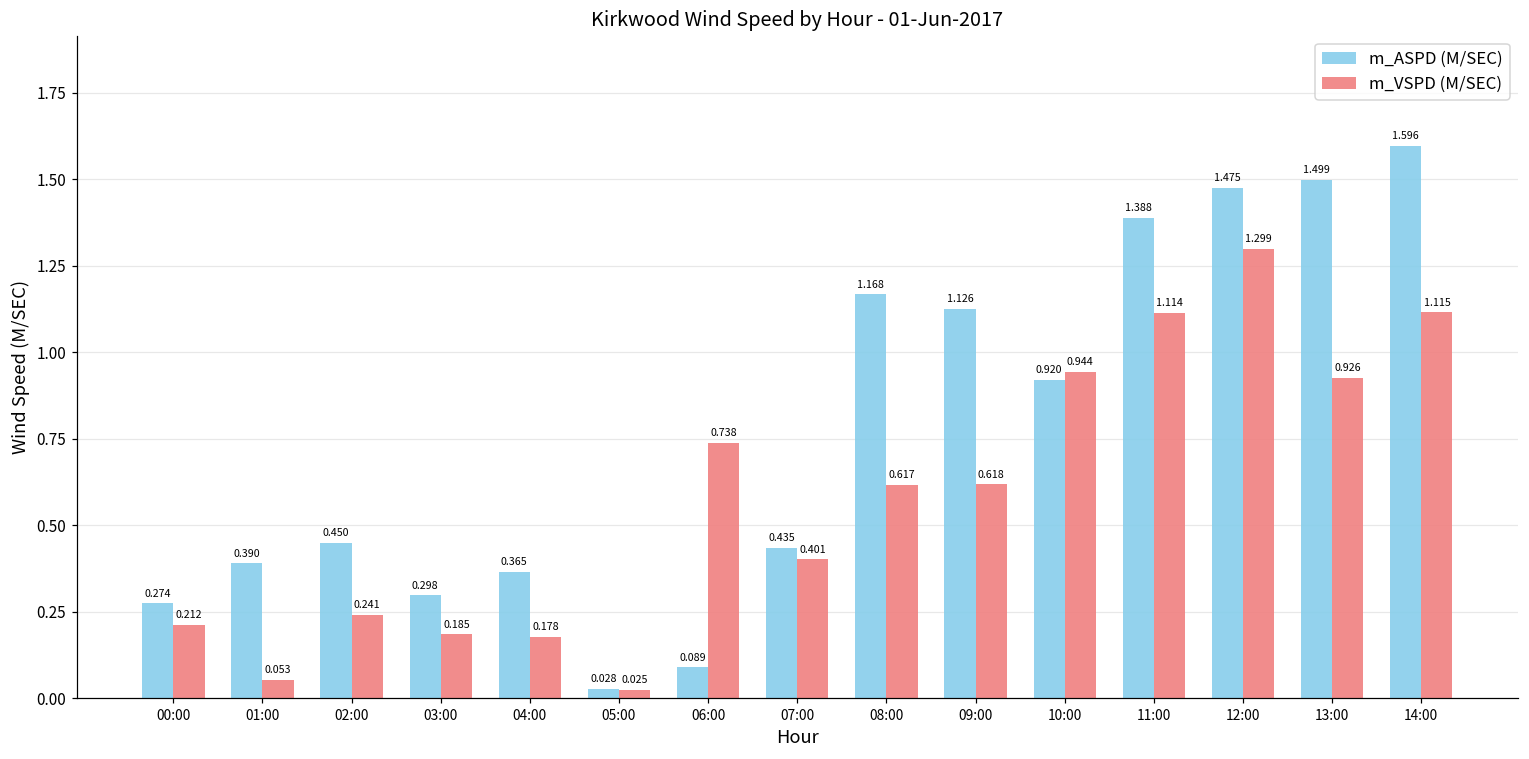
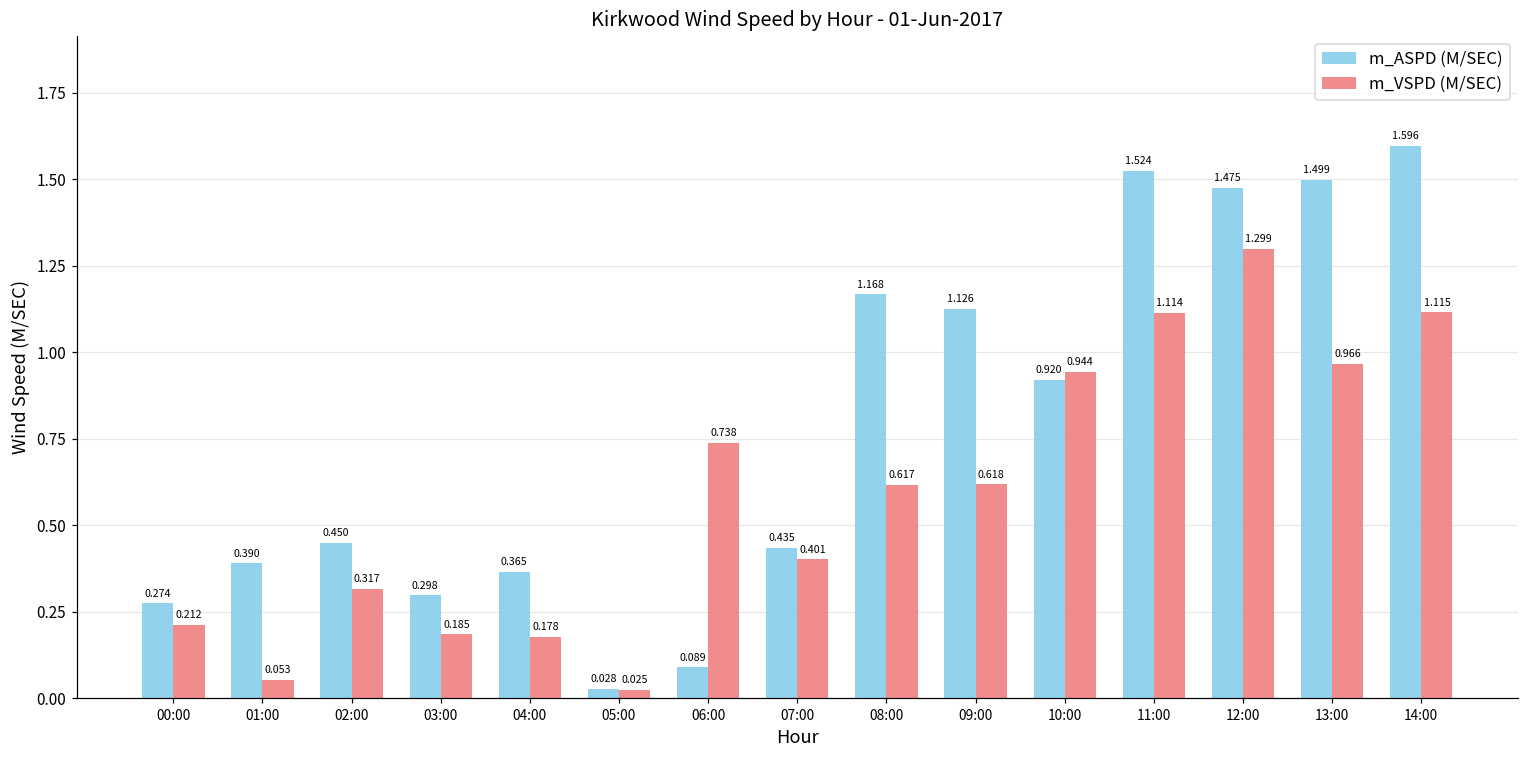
m_VSPD (M/SEC), 02:00: 0.241 -> 0.317
m_ASPD (M/SEC), 11:00: 1.388 -> 1.524
m_VSPD (M/SEC), 13:00: 0.926 -> 0.966
